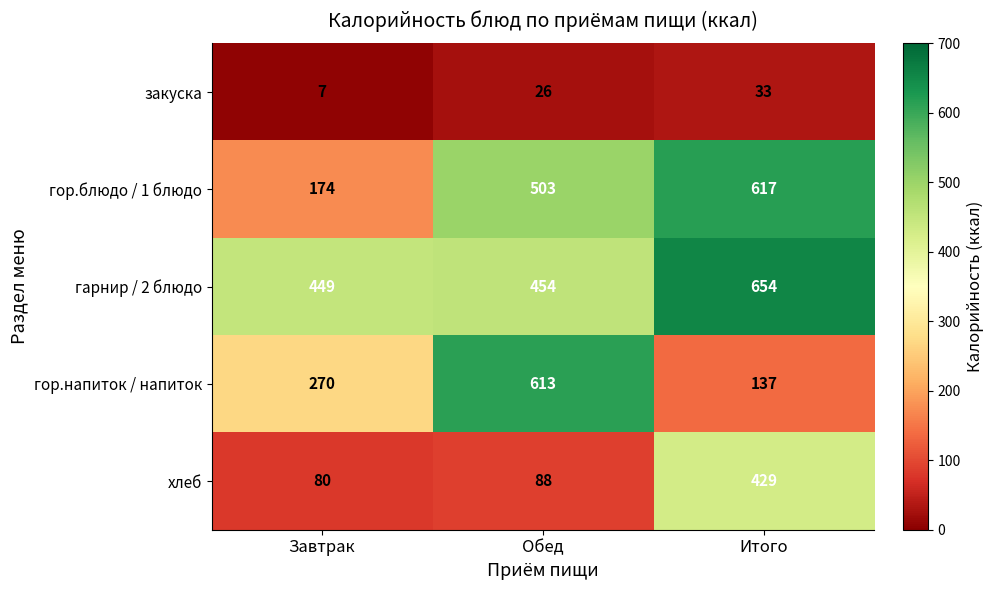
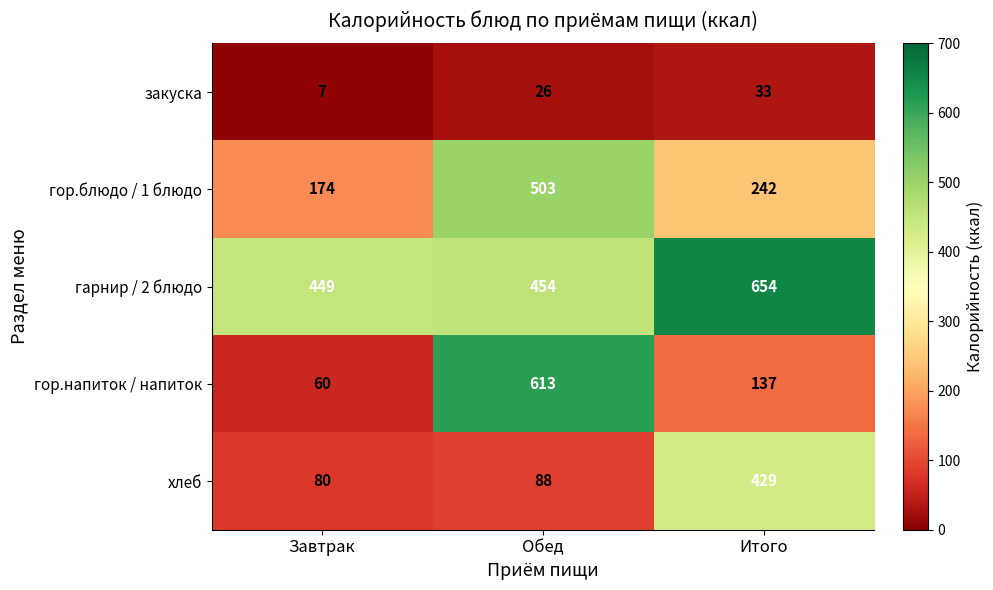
гор.блюдо / 1 блюдо, Итого: 617 -> 242
гор.напиток / напиток, Завтрак: 270 -> 60
